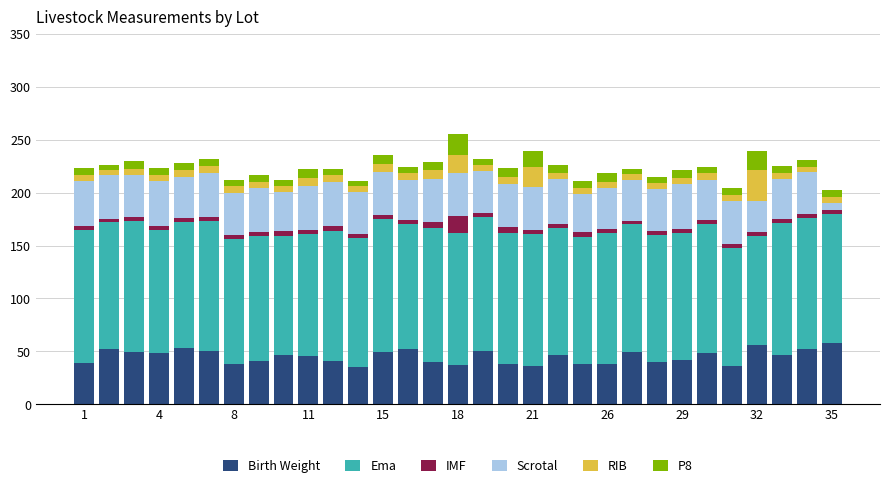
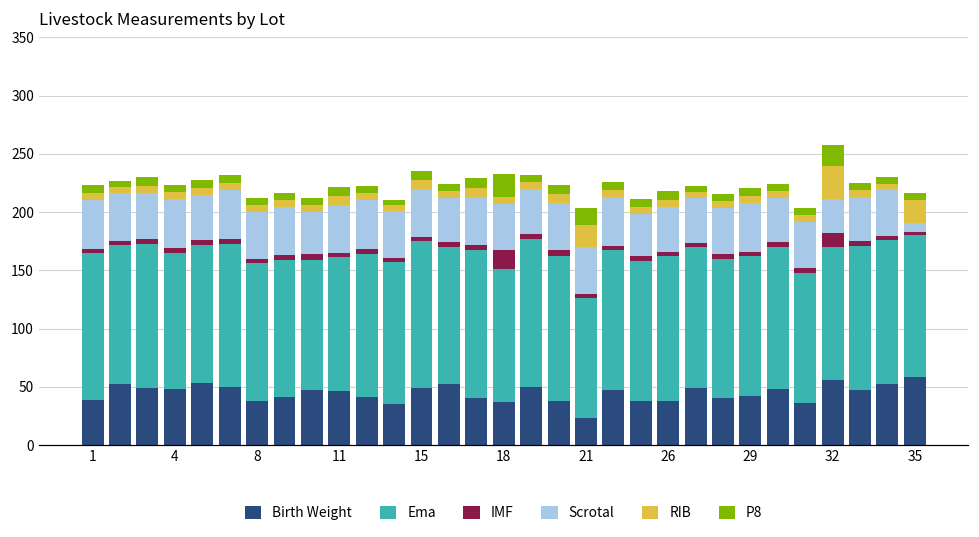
Ema, 18: 125 -> 114
RIB, 18: 17 -> 6
Birth Weight, 21: 36 -> 23
Ema, 21: 125 -> 103
Ema, 32: 103 -> 114
IMF, 32: 4 -> 12
RIB, 35: 6 -> 20
